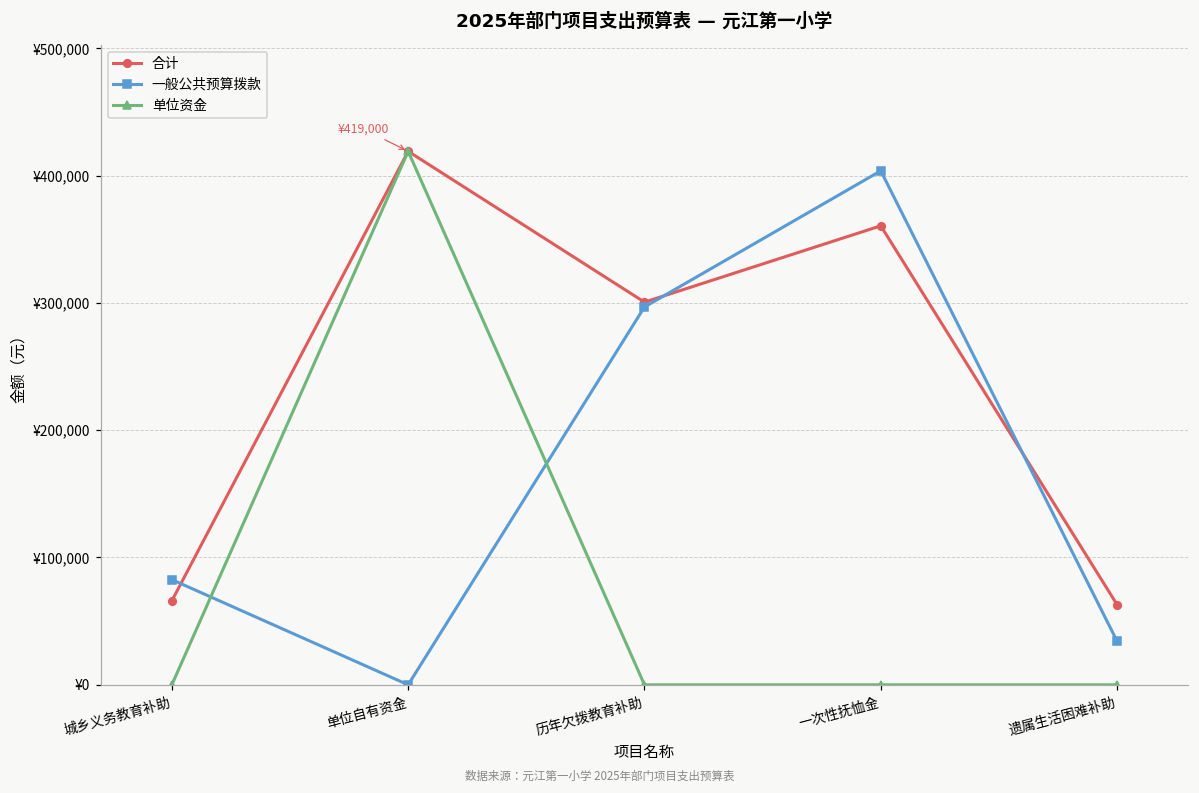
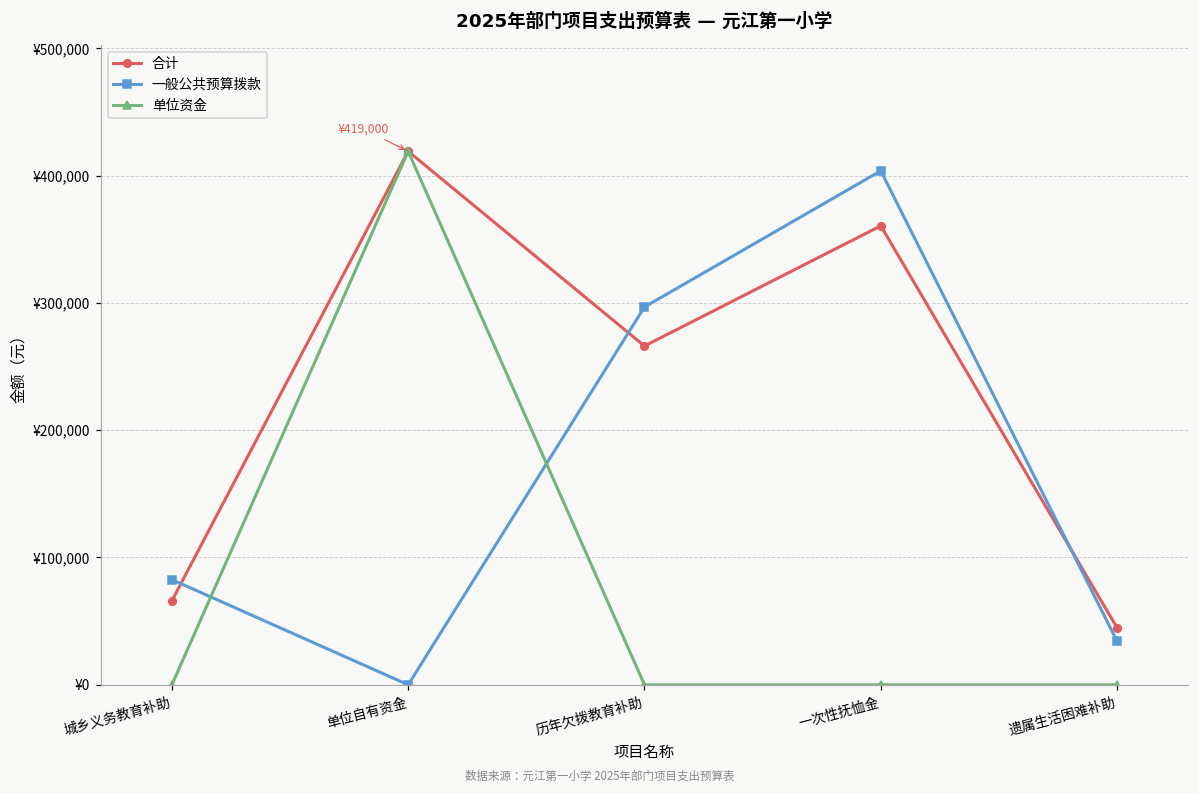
合计, 历年欠拨教育补助: ¥301,000 -> ¥266,000
合计, 遗属生活困难补助: ¥63,000 -> ¥45,000
